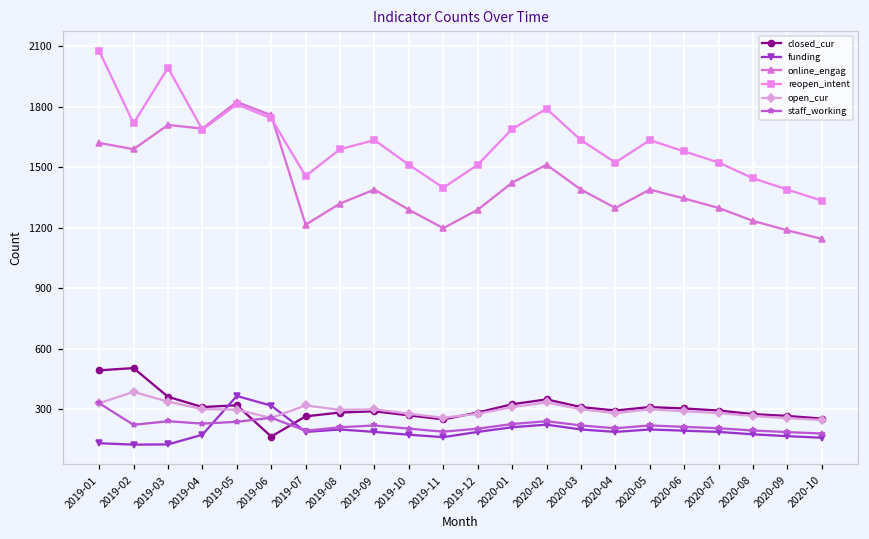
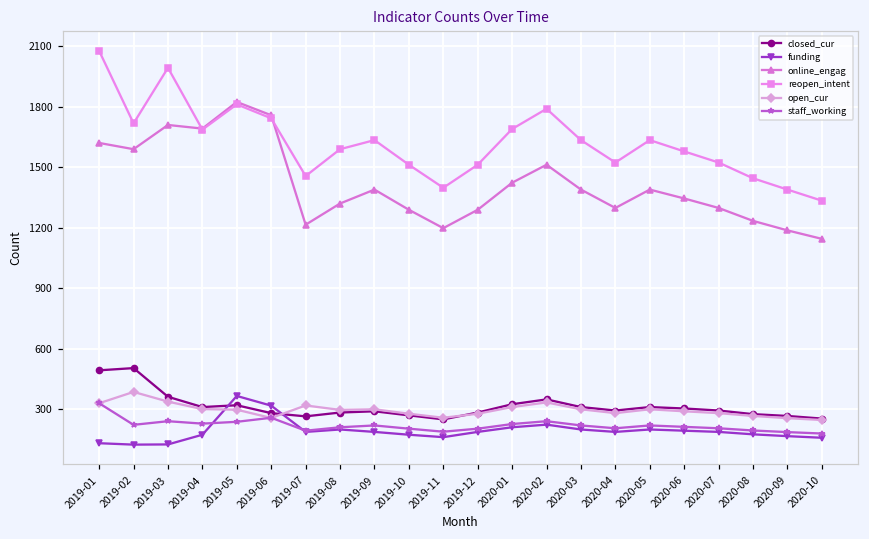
closed_cur, 2019-06: 170 -> 280
